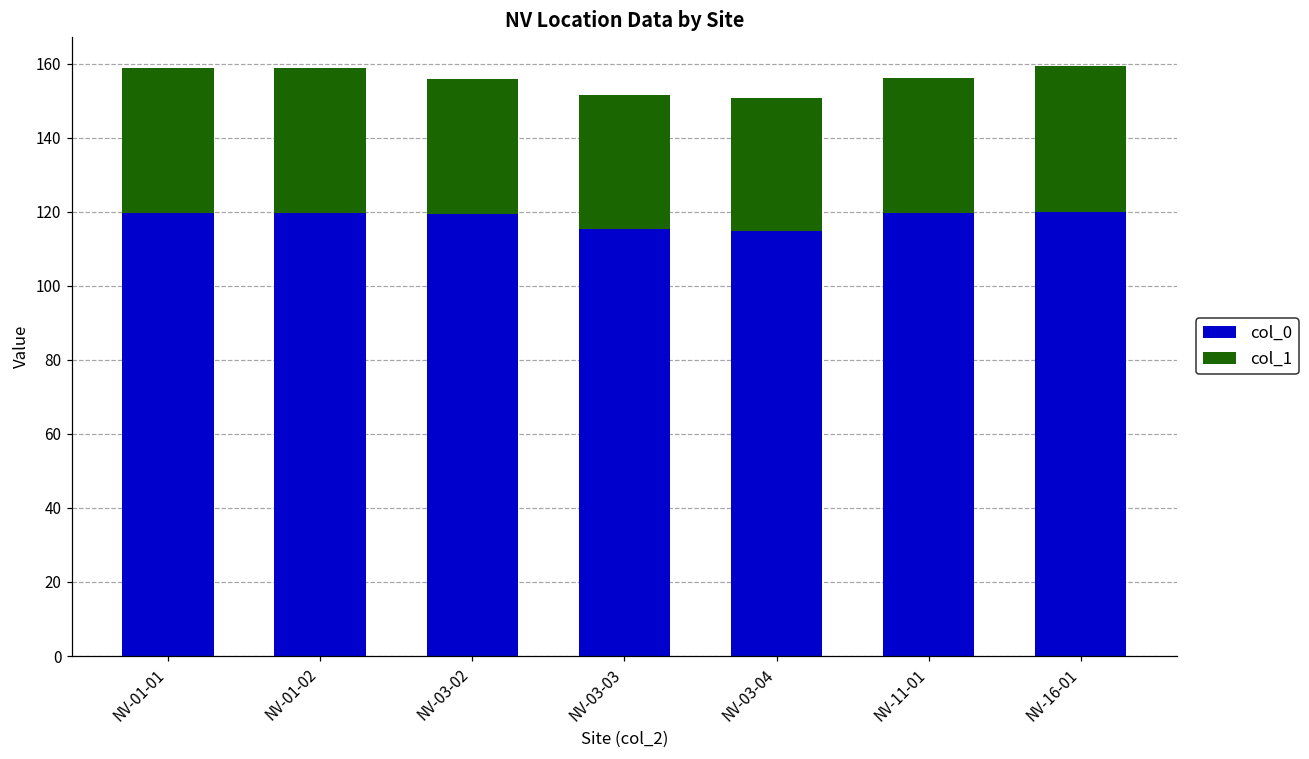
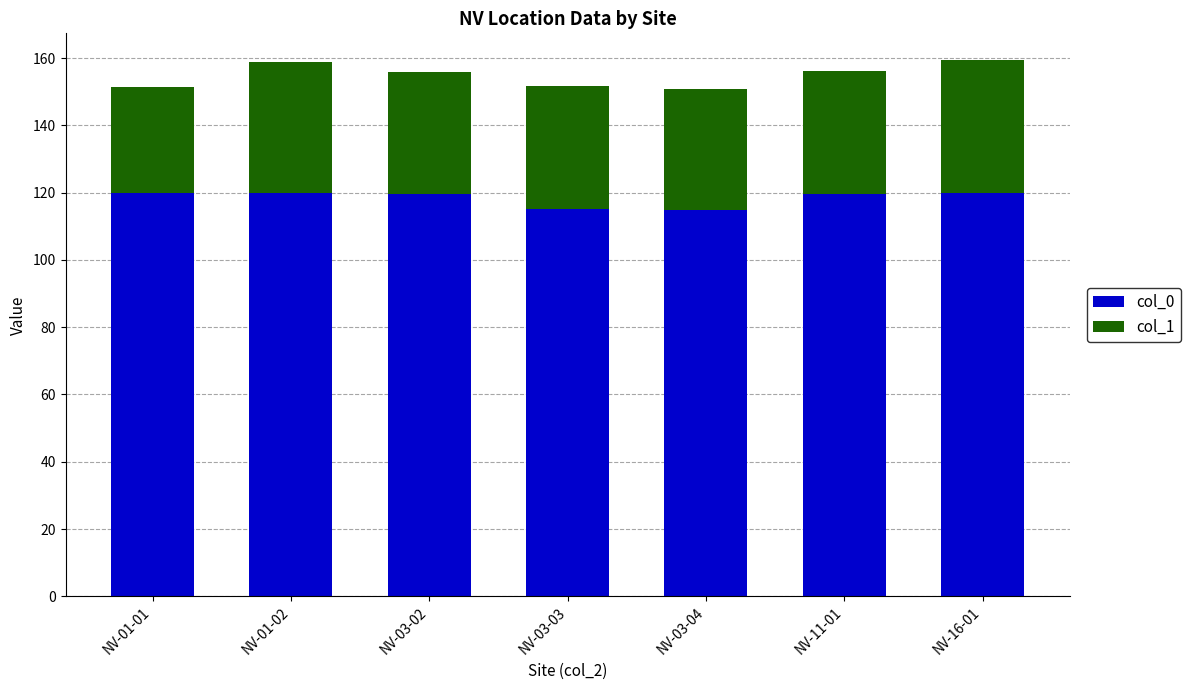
col_1, NV-01-01: 39 -> 32
